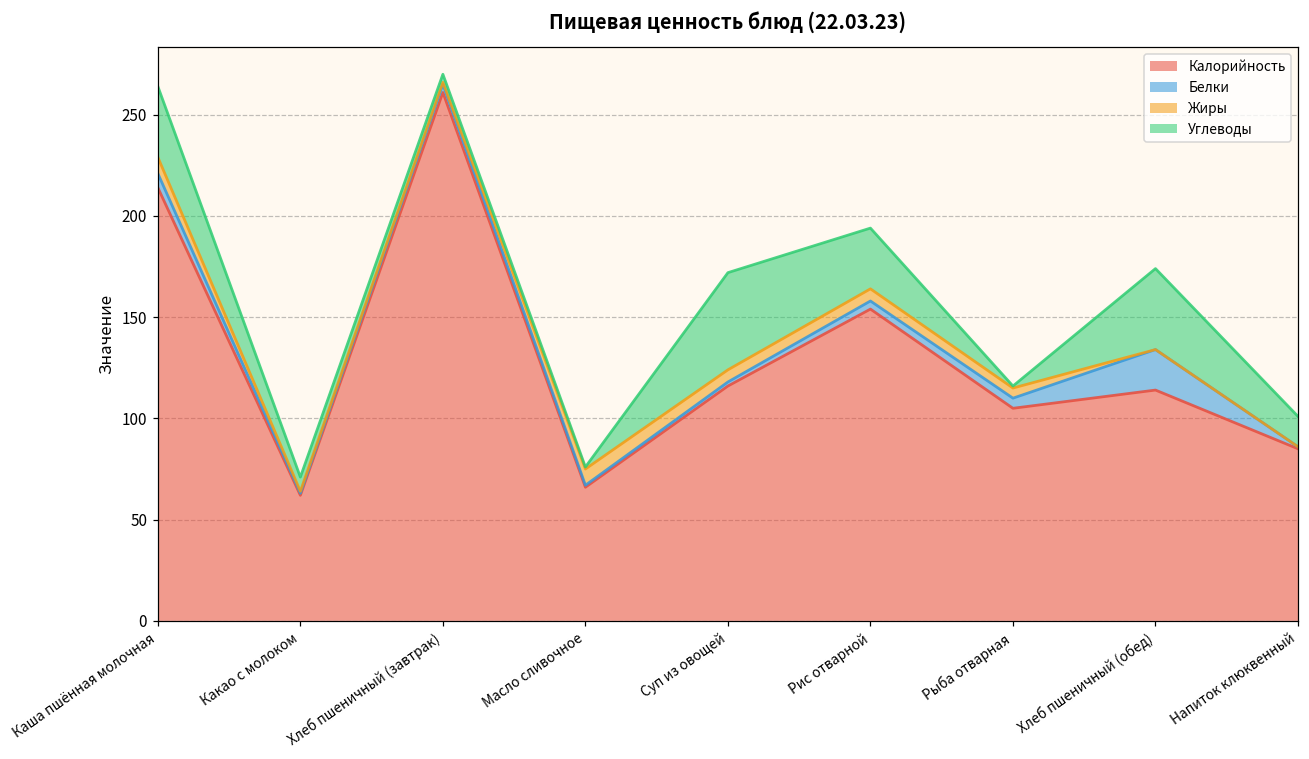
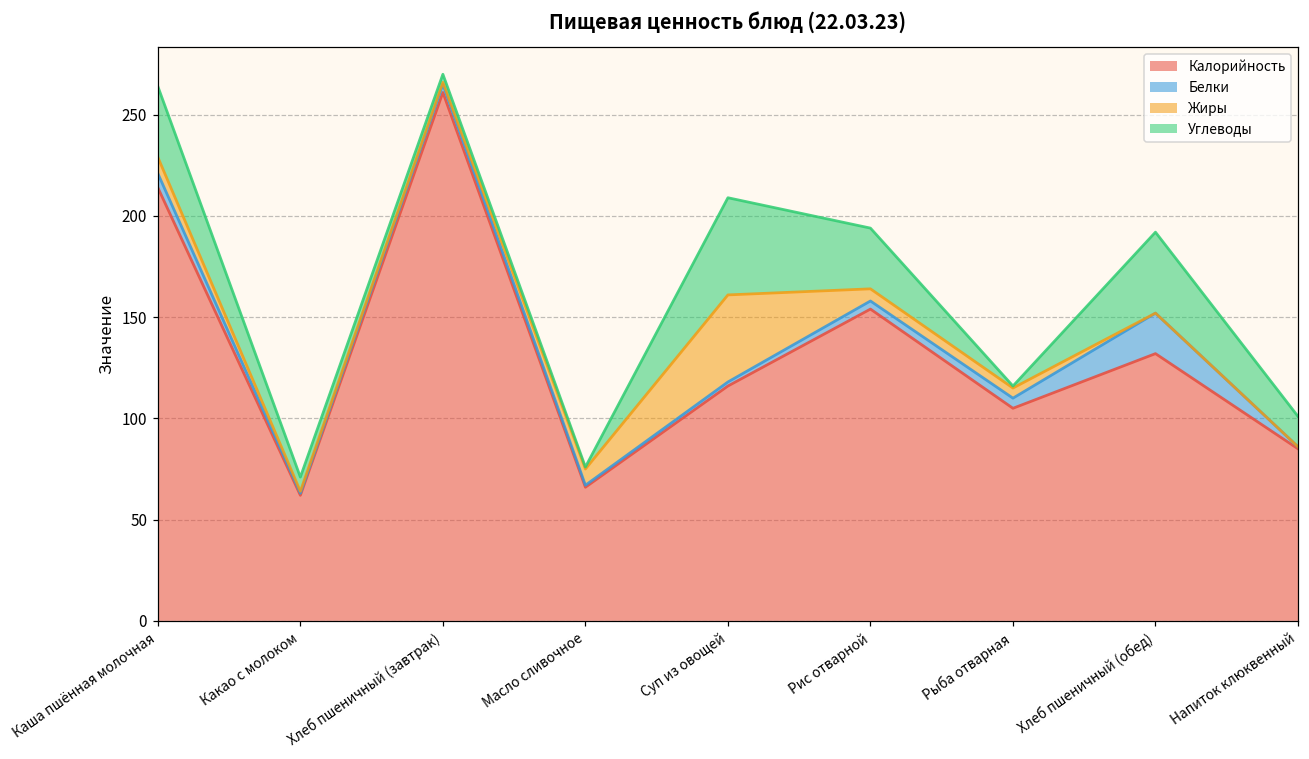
Жиры, Суп из овощей: 6 -> 43
Калорийность, Хлеб пшеничный (обед): 114 -> 132
